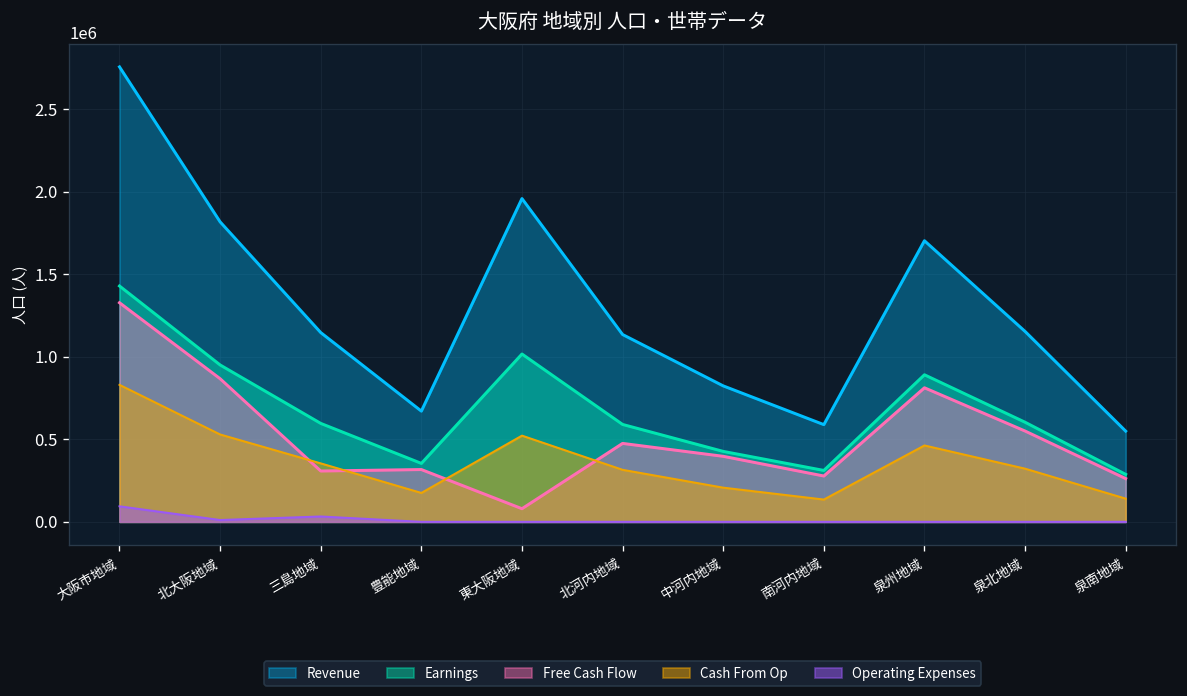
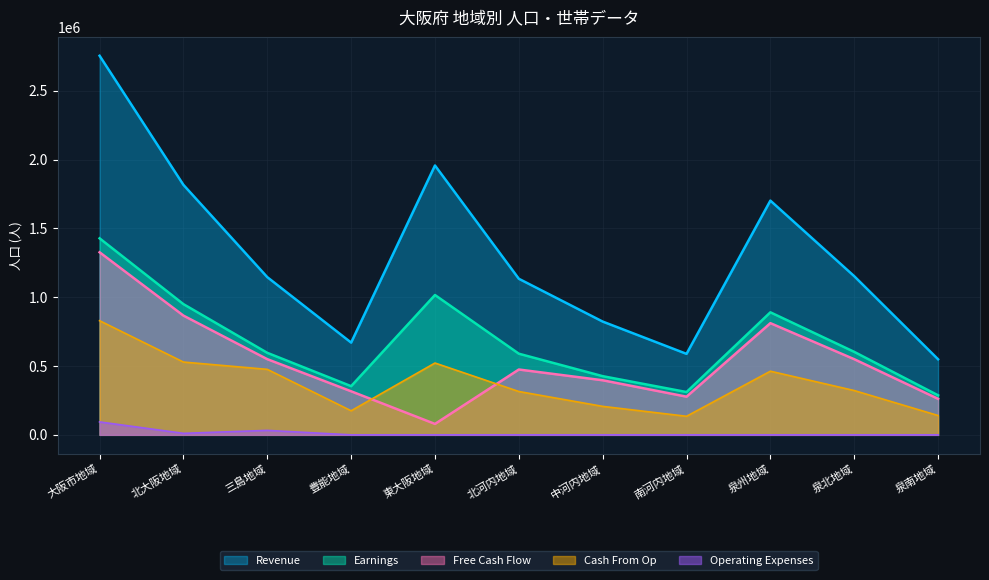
Free Cash Flow, 三島地域: 310000 -> 550000
Cash From Op, 三島地域: 350000 -> 480000
